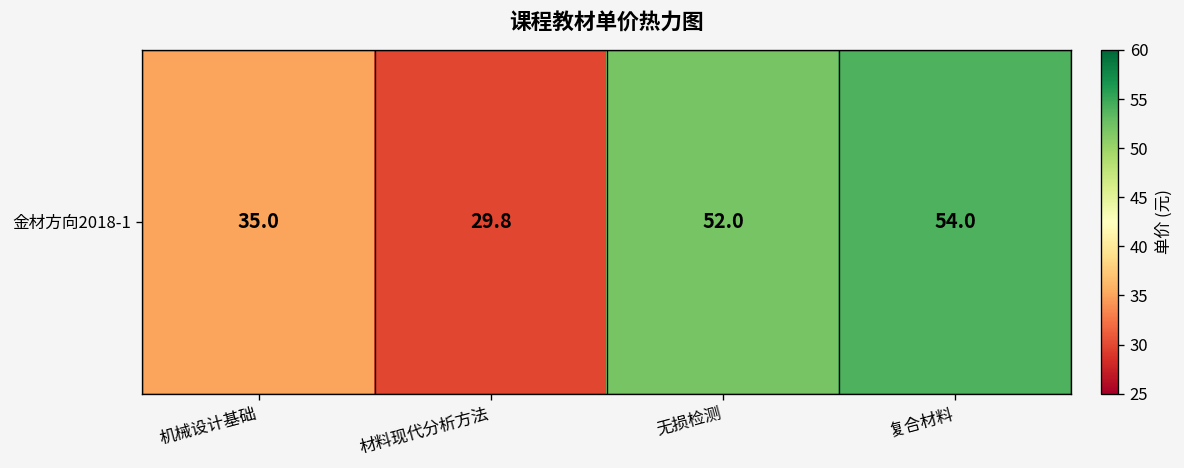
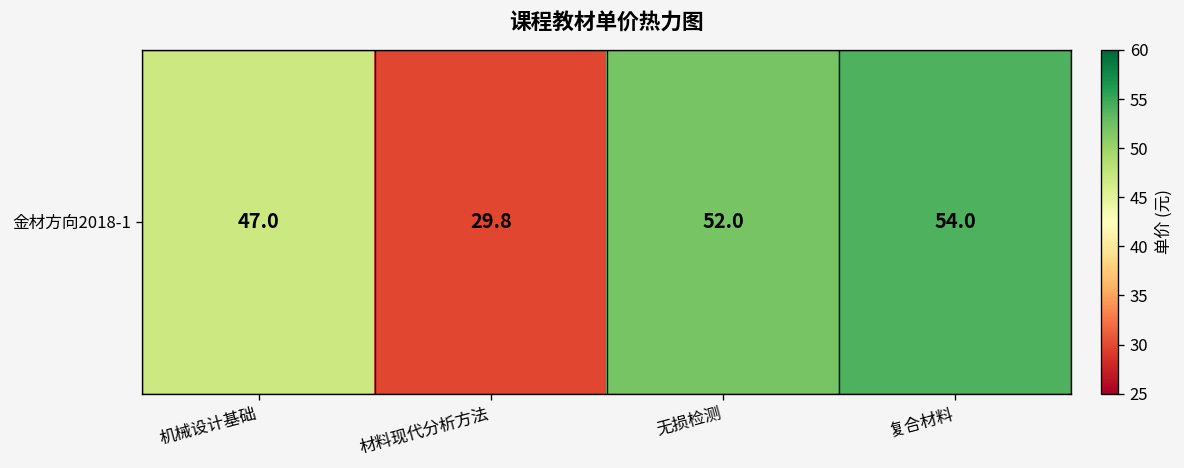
金材方向2018-1, 机械设计基础: 35.0 -> 47.0
